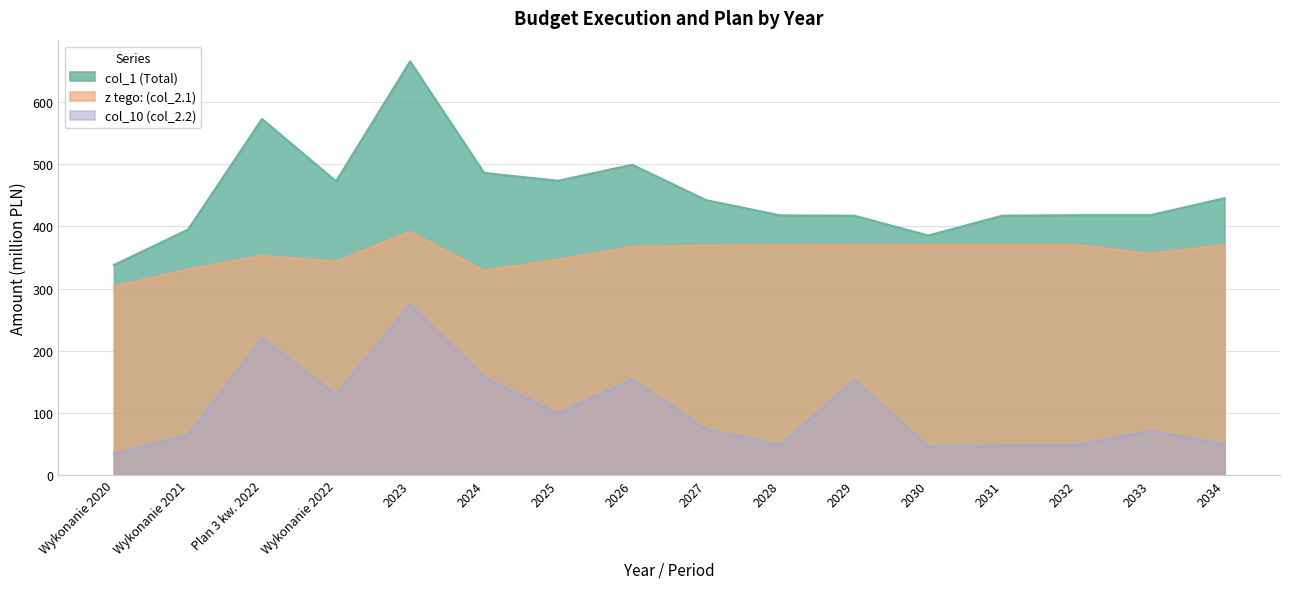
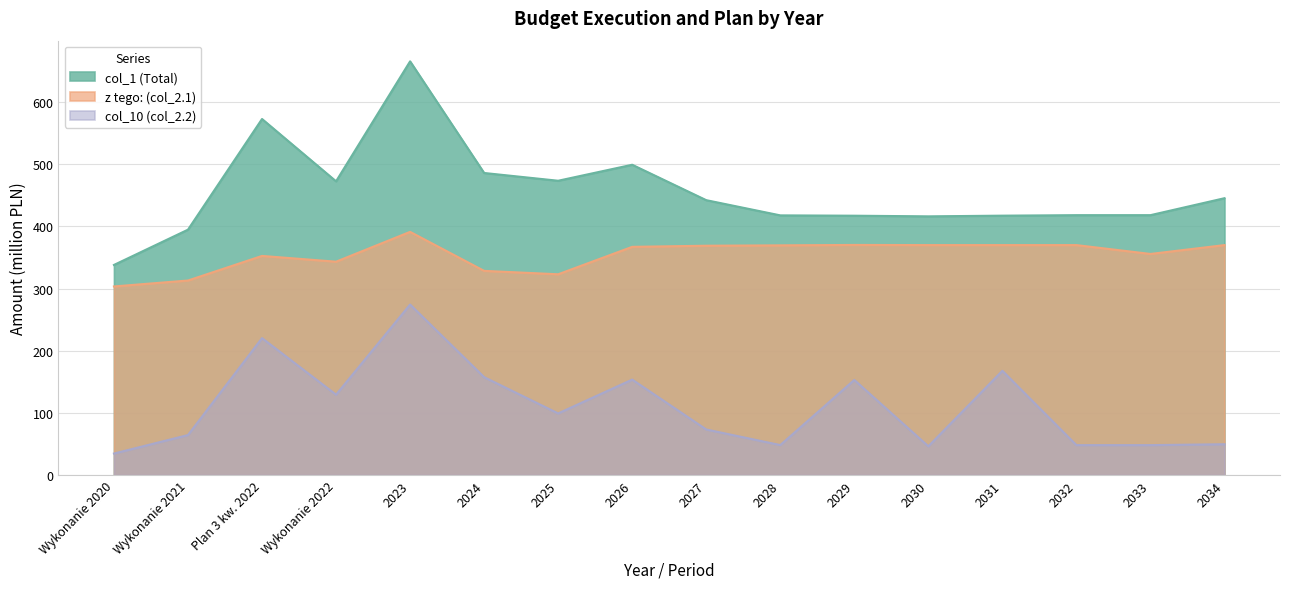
z tego: (col_2.1), Wykonanie 2021: 330 -> 310
z tego: (col_2.1), 2025: 350 -> 320
col_1 (Total), 2030: 390 -> 420
col_10 (col_2.2), 2031: 50 -> 170
col_10 (col_2.2), 2033: 70 -> 50
